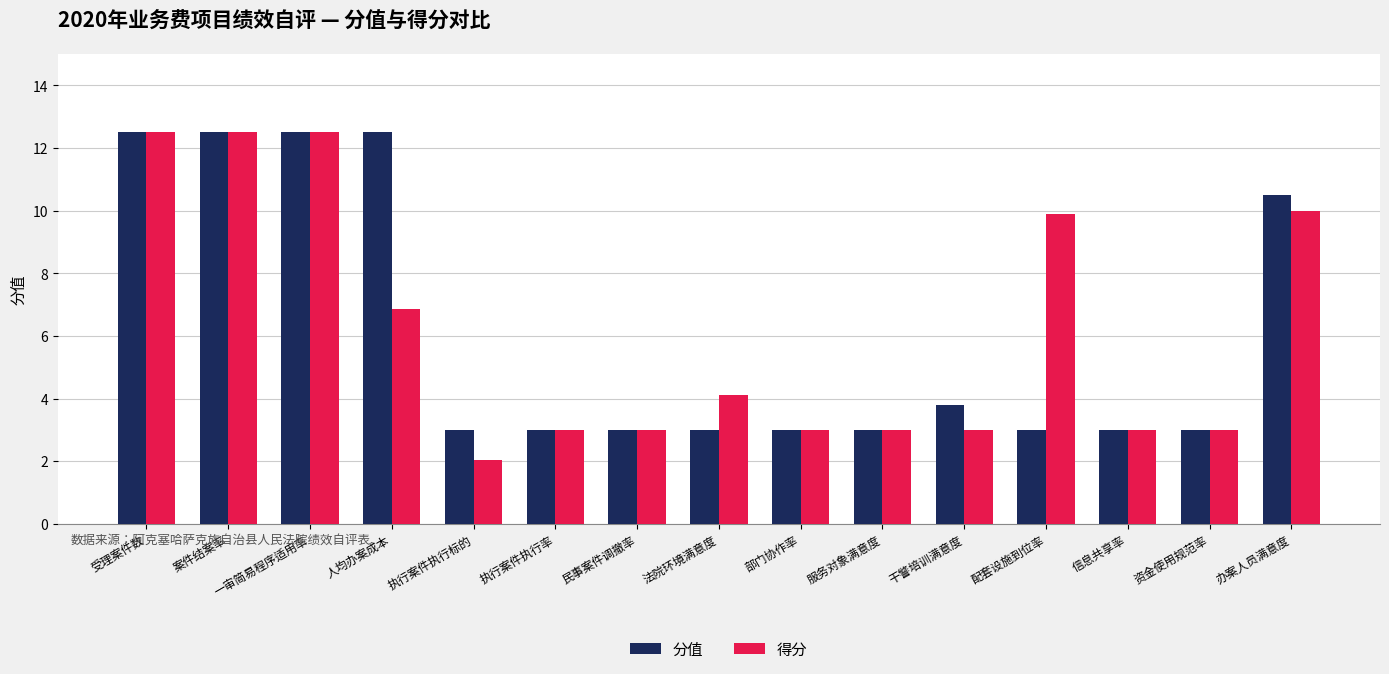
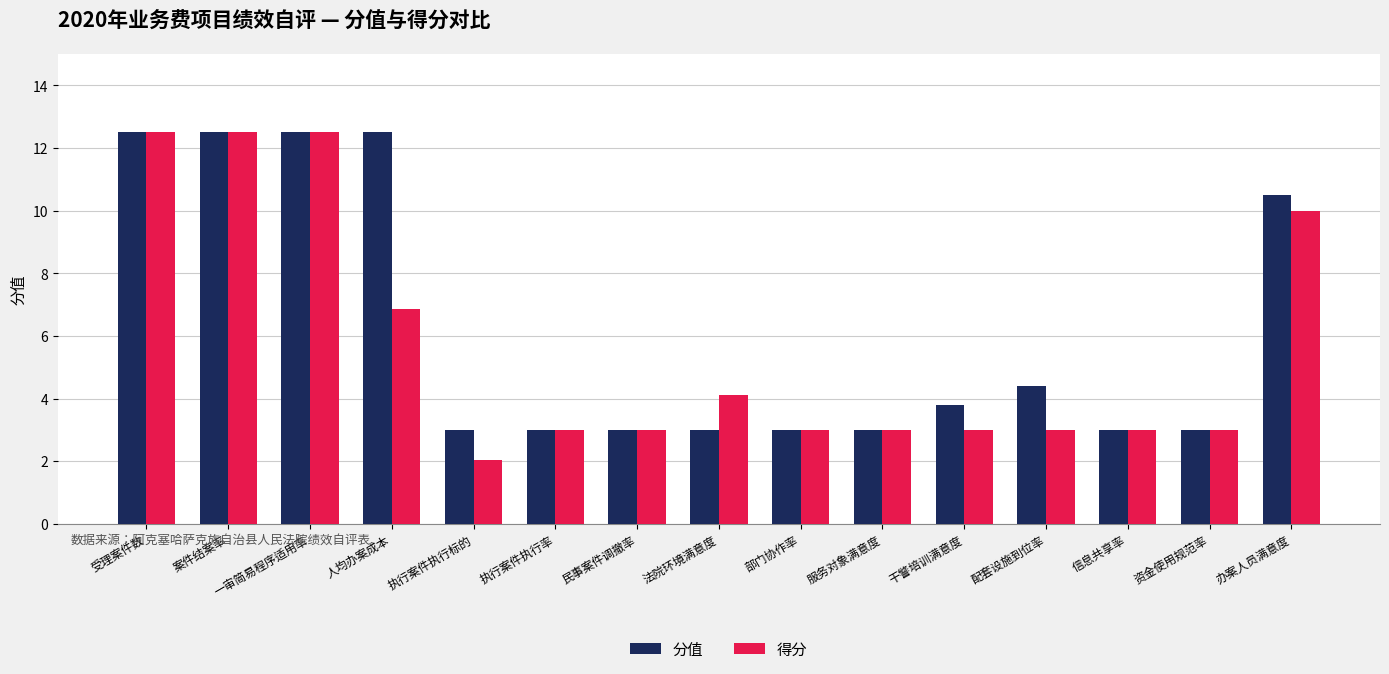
分值, 配套设施到位率: 3.0 -> 4.4
得分, 配套设施到位率: 9.9 -> 3.0
